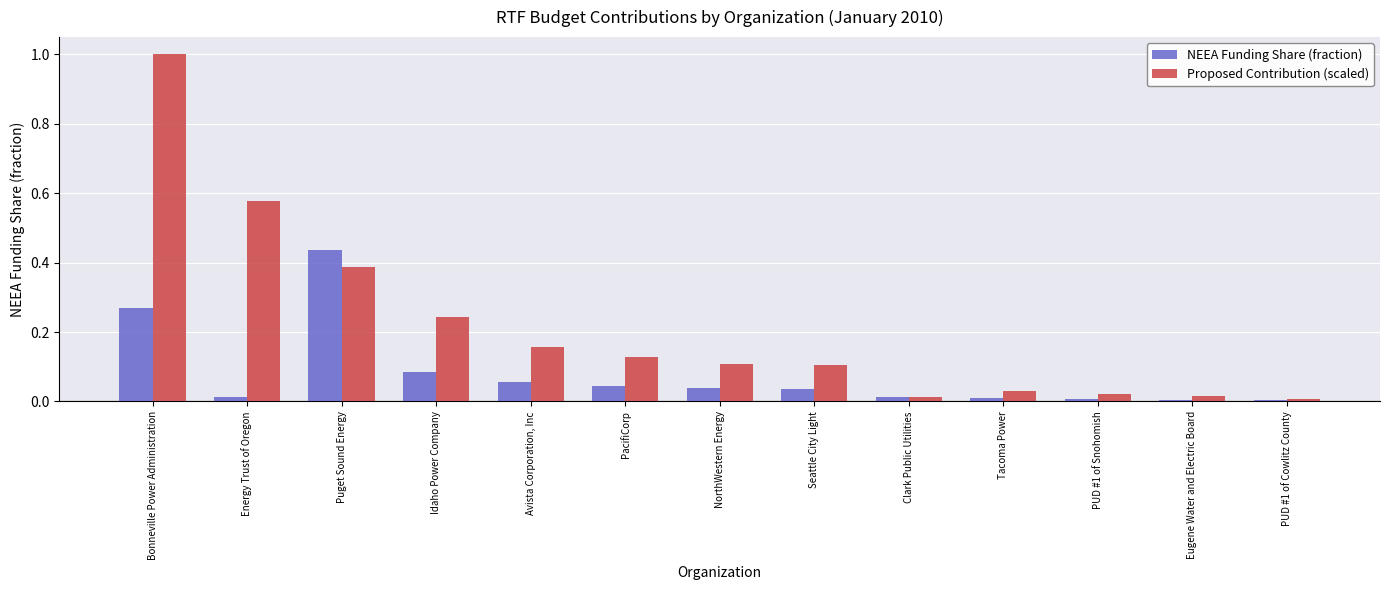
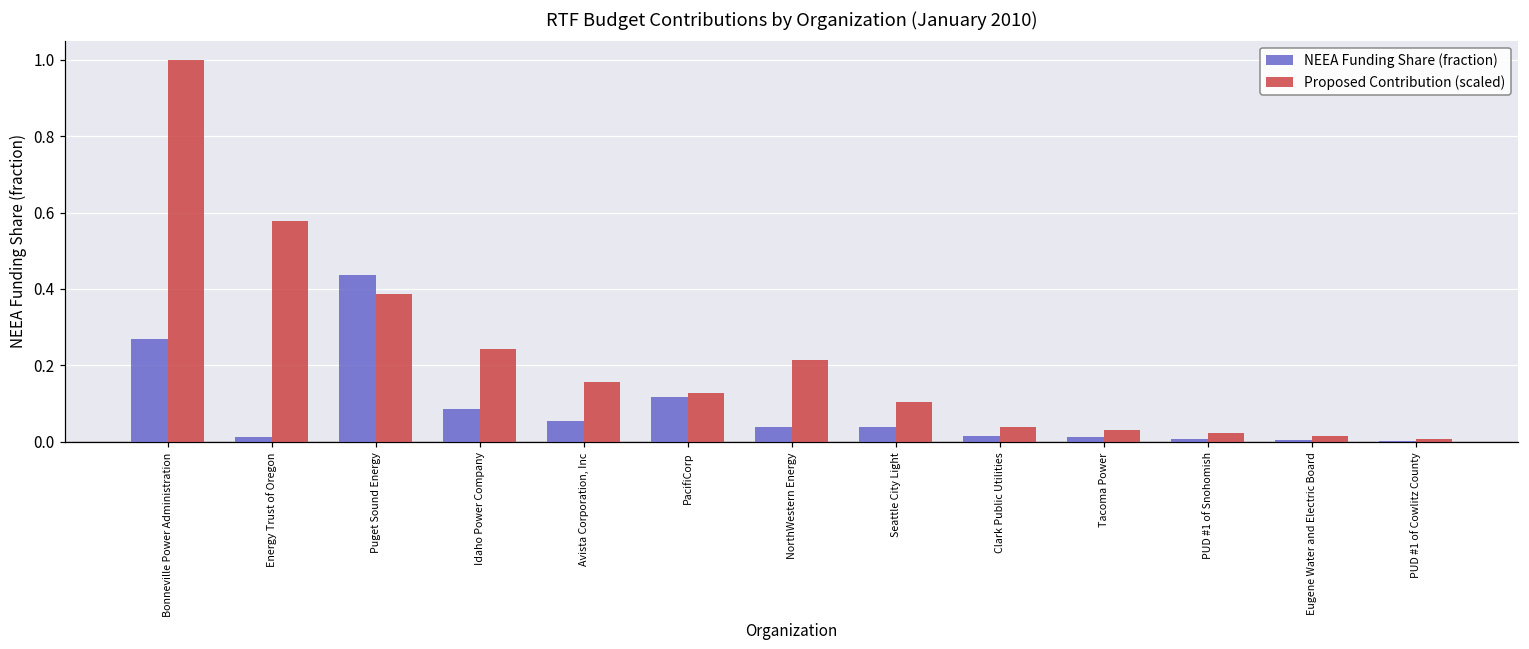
NEEA Funding Share (fraction), PacifiCorp: 0.05 -> 0.12
Proposed Contribution (scaled), NorthWestern Energy: 0.11 -> 0.21
Proposed Contribution (scaled), Clark Public Utilities: 0.01 -> 0.04
